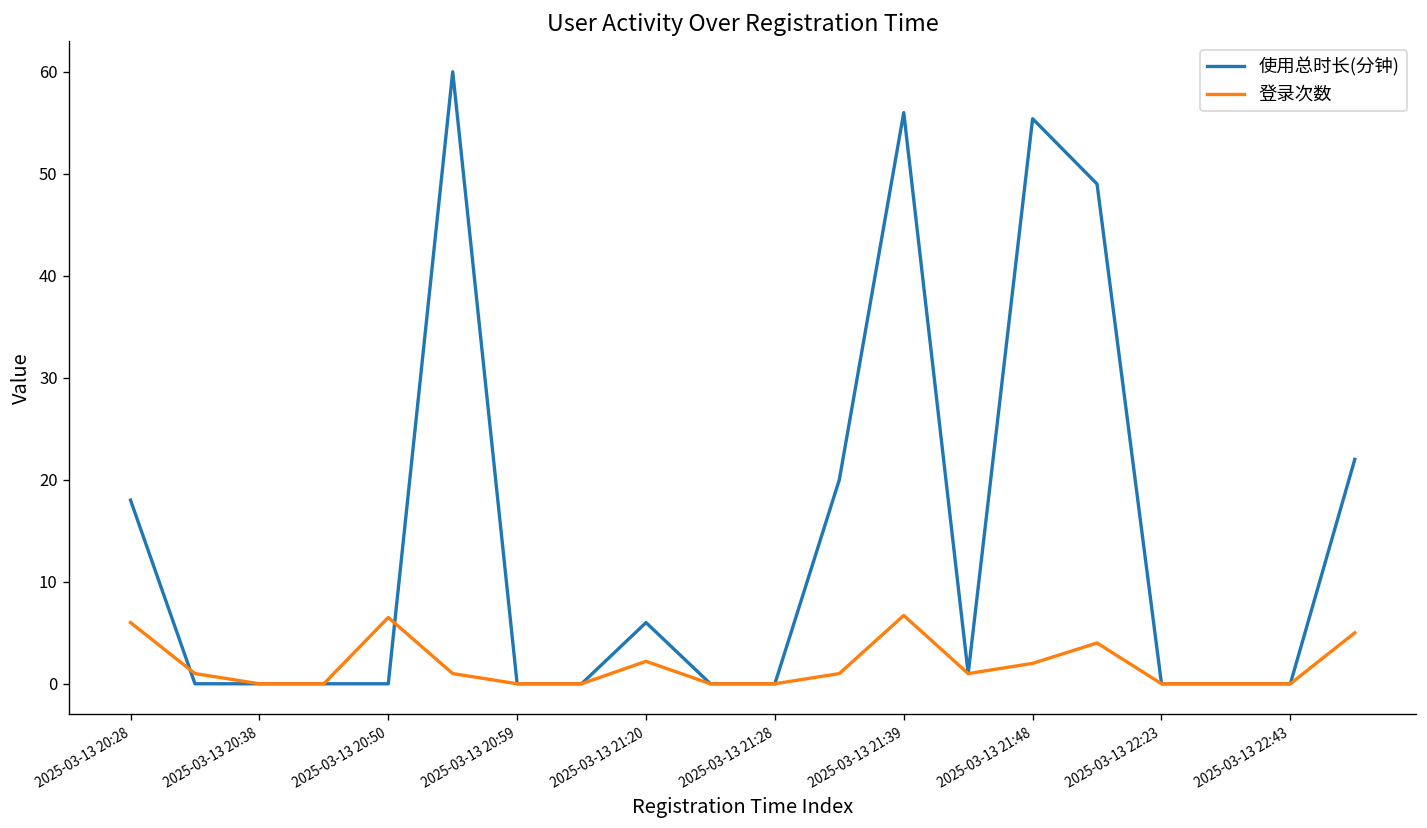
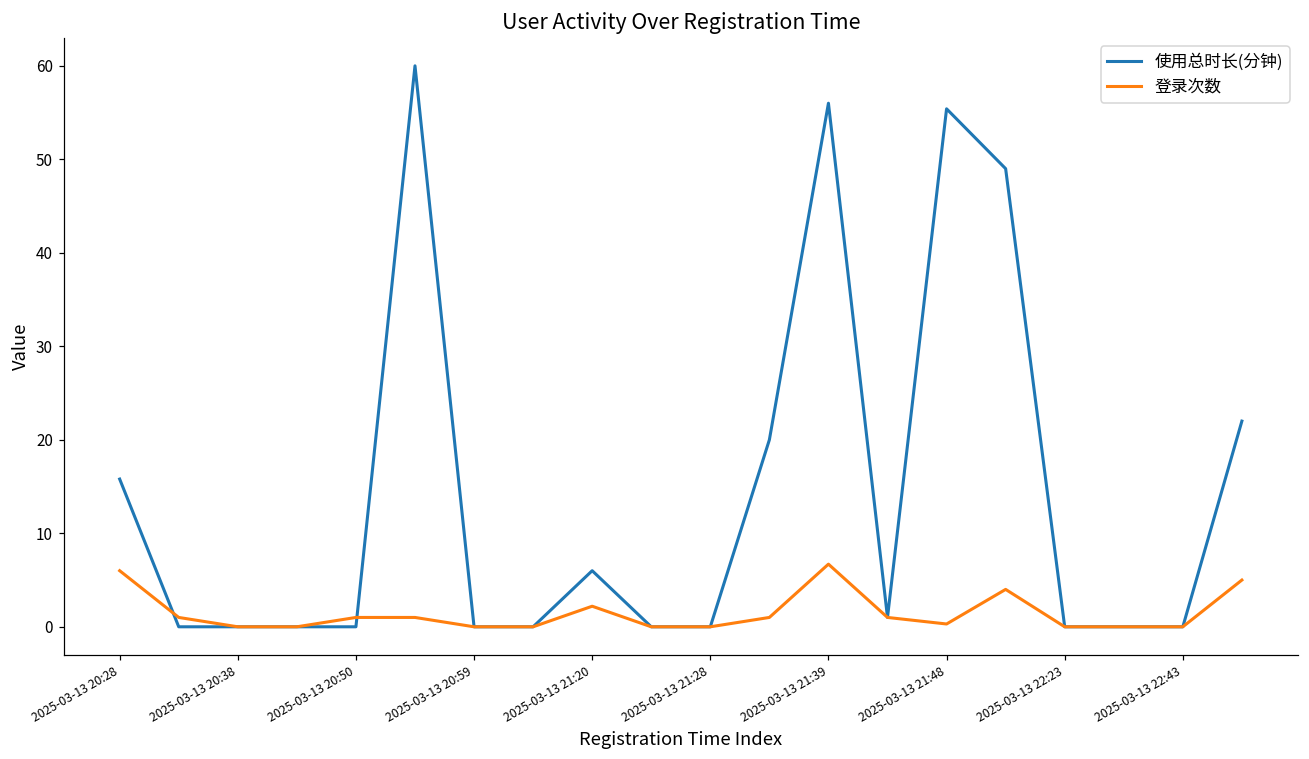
使用总时长(分钟), 2025-03-13 20:28: 18 -> 16
登录次数, 2025-03-13 20:50: 7 -> 1
登录次数, 2025-03-13 21:48: 2 -> 0
